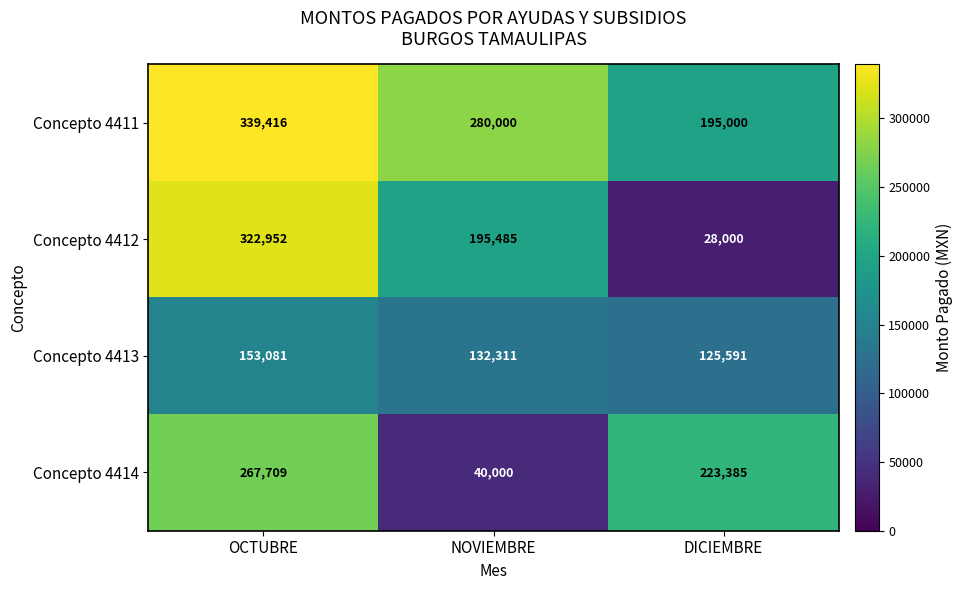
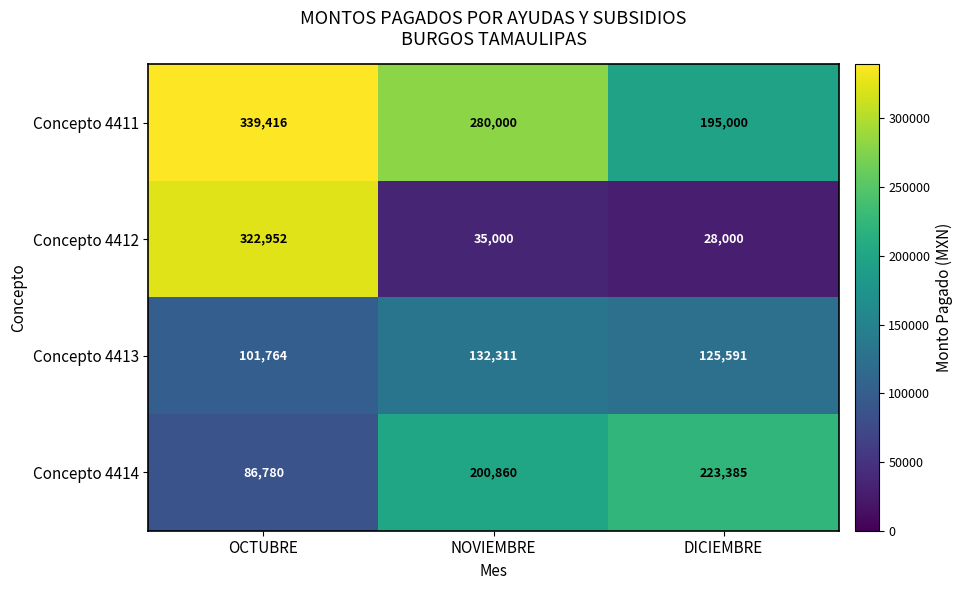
Concepto 4412, NOVIEMBRE: 195,485 -> 35,000
Concepto 4413, OCTUBRE: 153,081 -> 101,764
Concepto 4414, OCTUBRE: 267,709 -> 86,780
Concepto 4414, NOVIEMBRE: 40,000 -> 200,860
